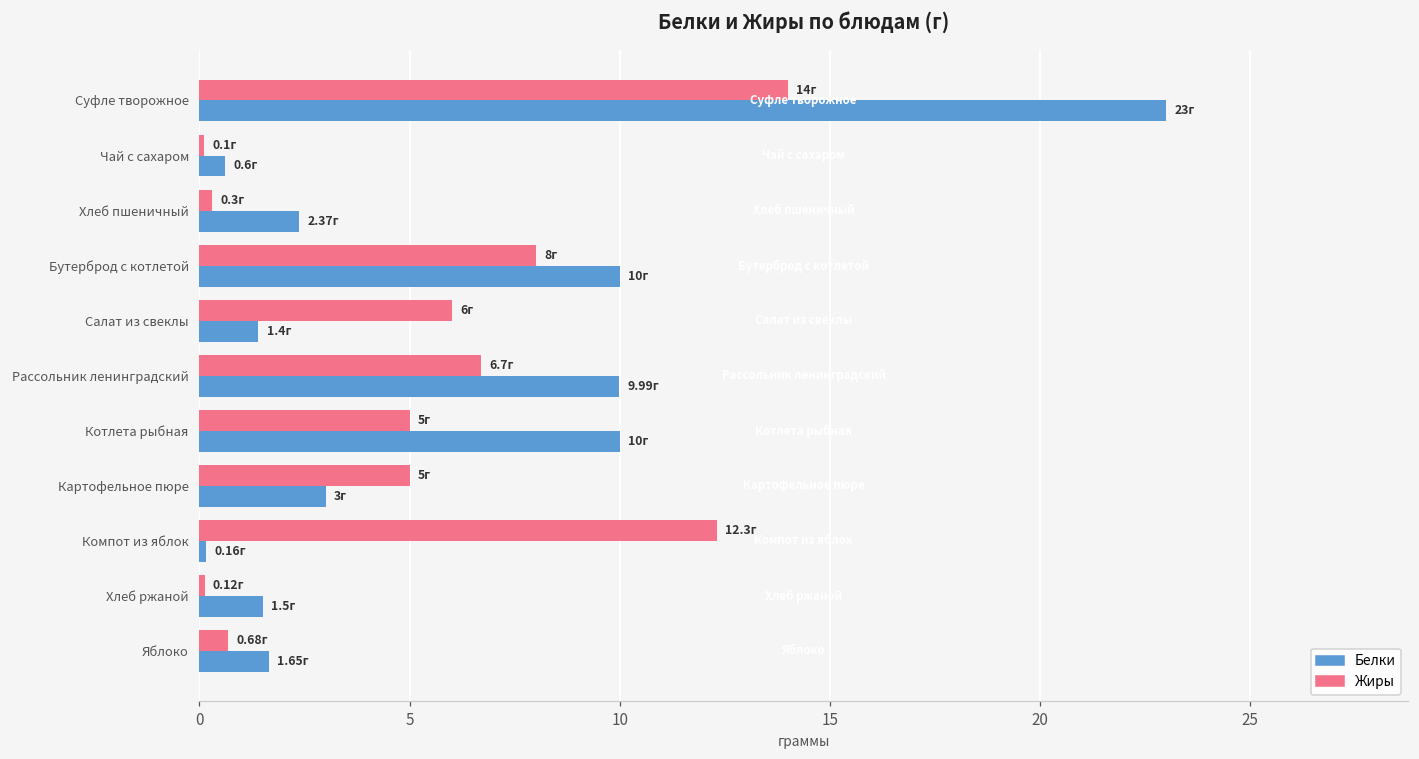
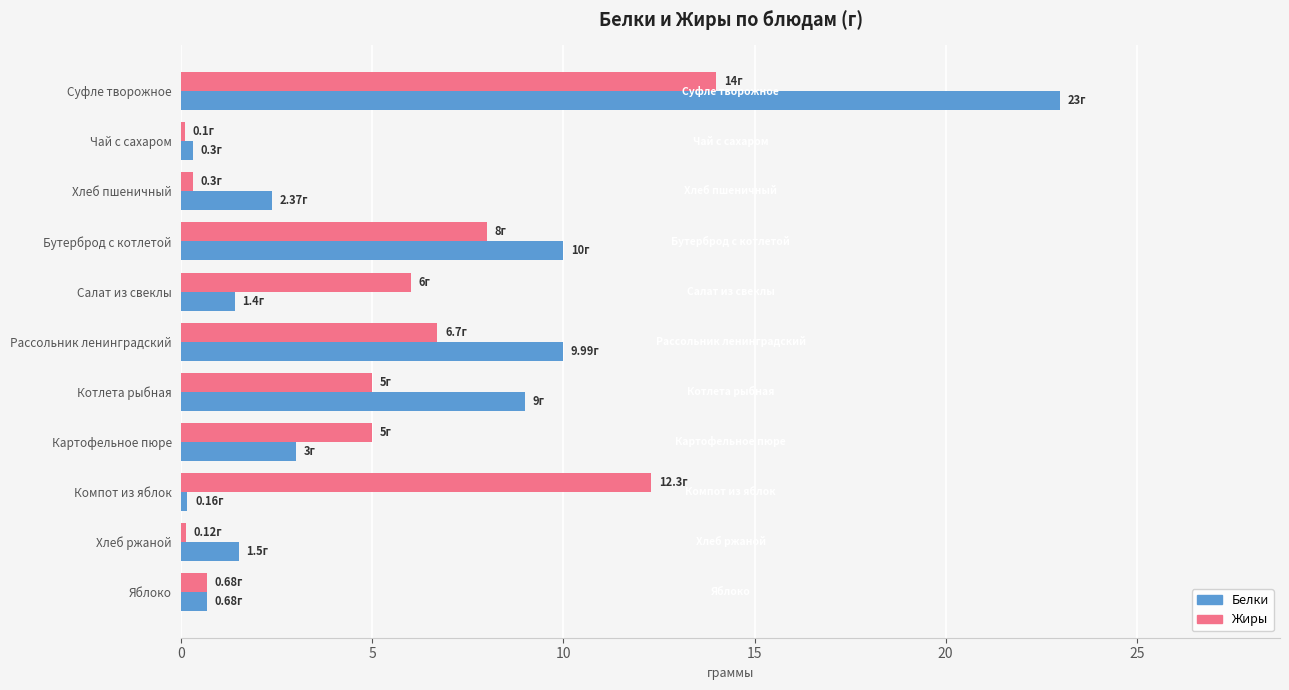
Белки, Чай с сахаром: 0.6г -> 0.3г
Белки, Котлета рыбная: 10г -> 9г
Белки, Яблоко: 1.65г -> 0.68г
